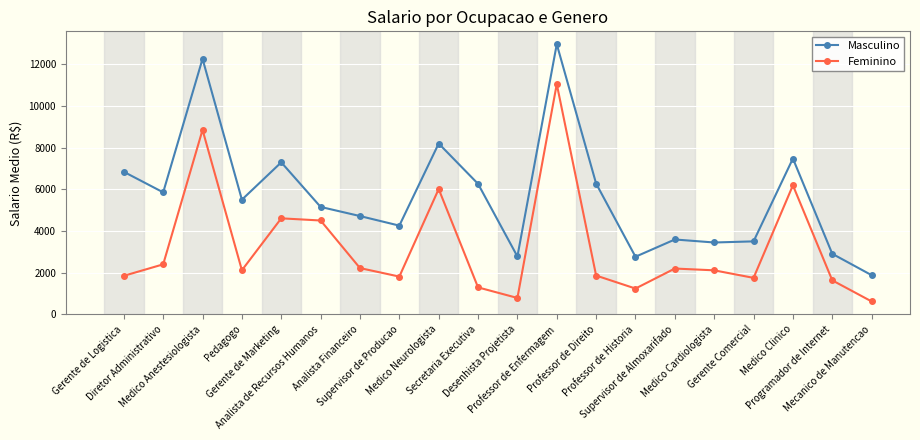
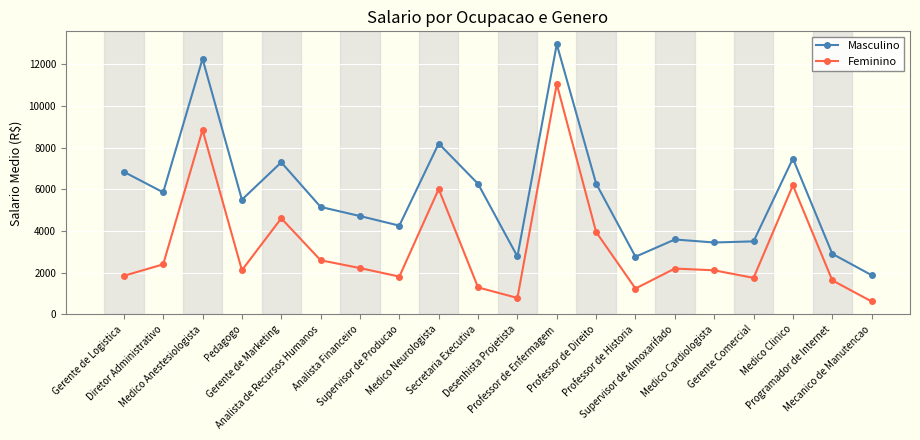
Feminino, Analista de Recursos Humanos: 4500 -> 2600
Feminino, Professor de Direito: 1900 -> 3900
